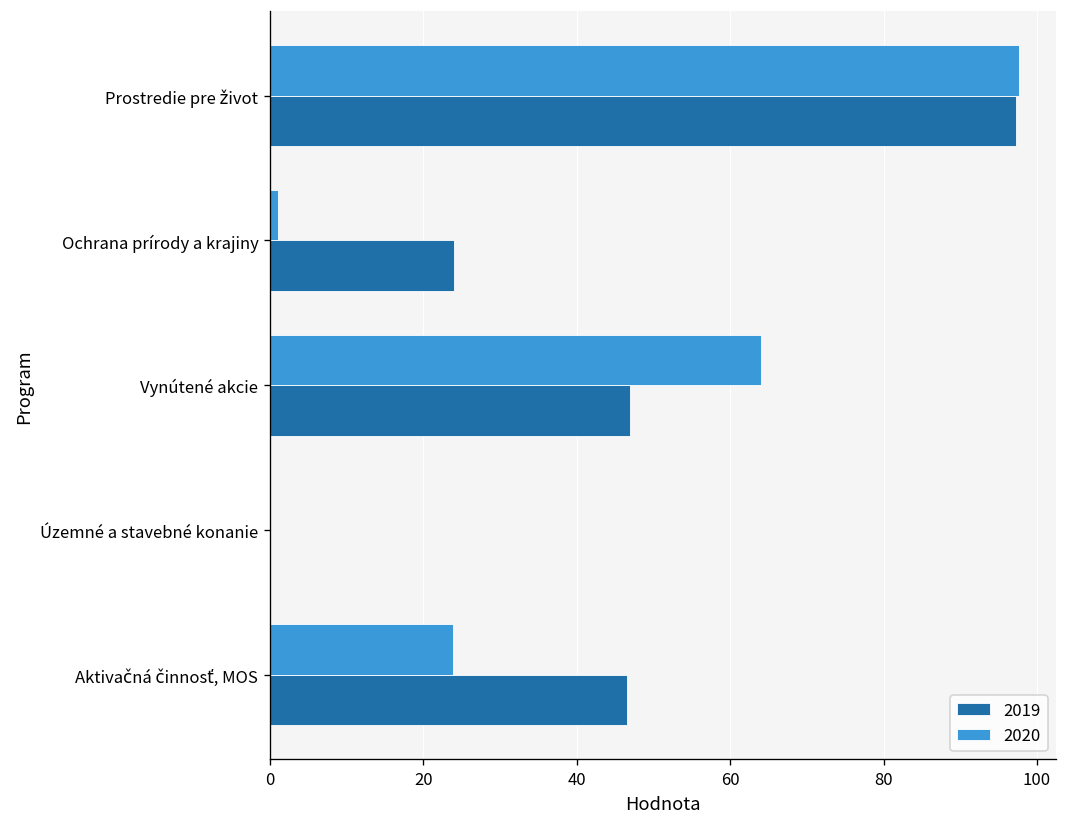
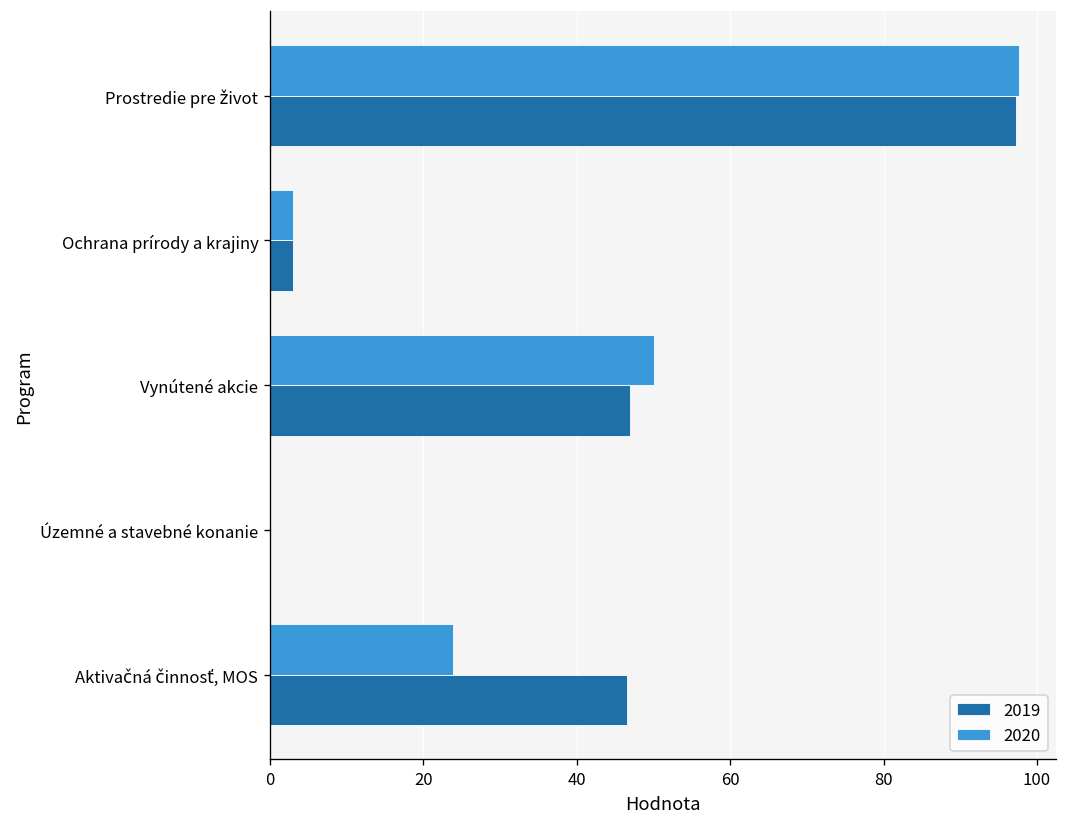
2020, Ochrana prírody a krajiny: 1 -> 3
2019, Ochrana prírody a krajiny: 24 -> 3
2020, Vynútené akcie: 64 -> 50
